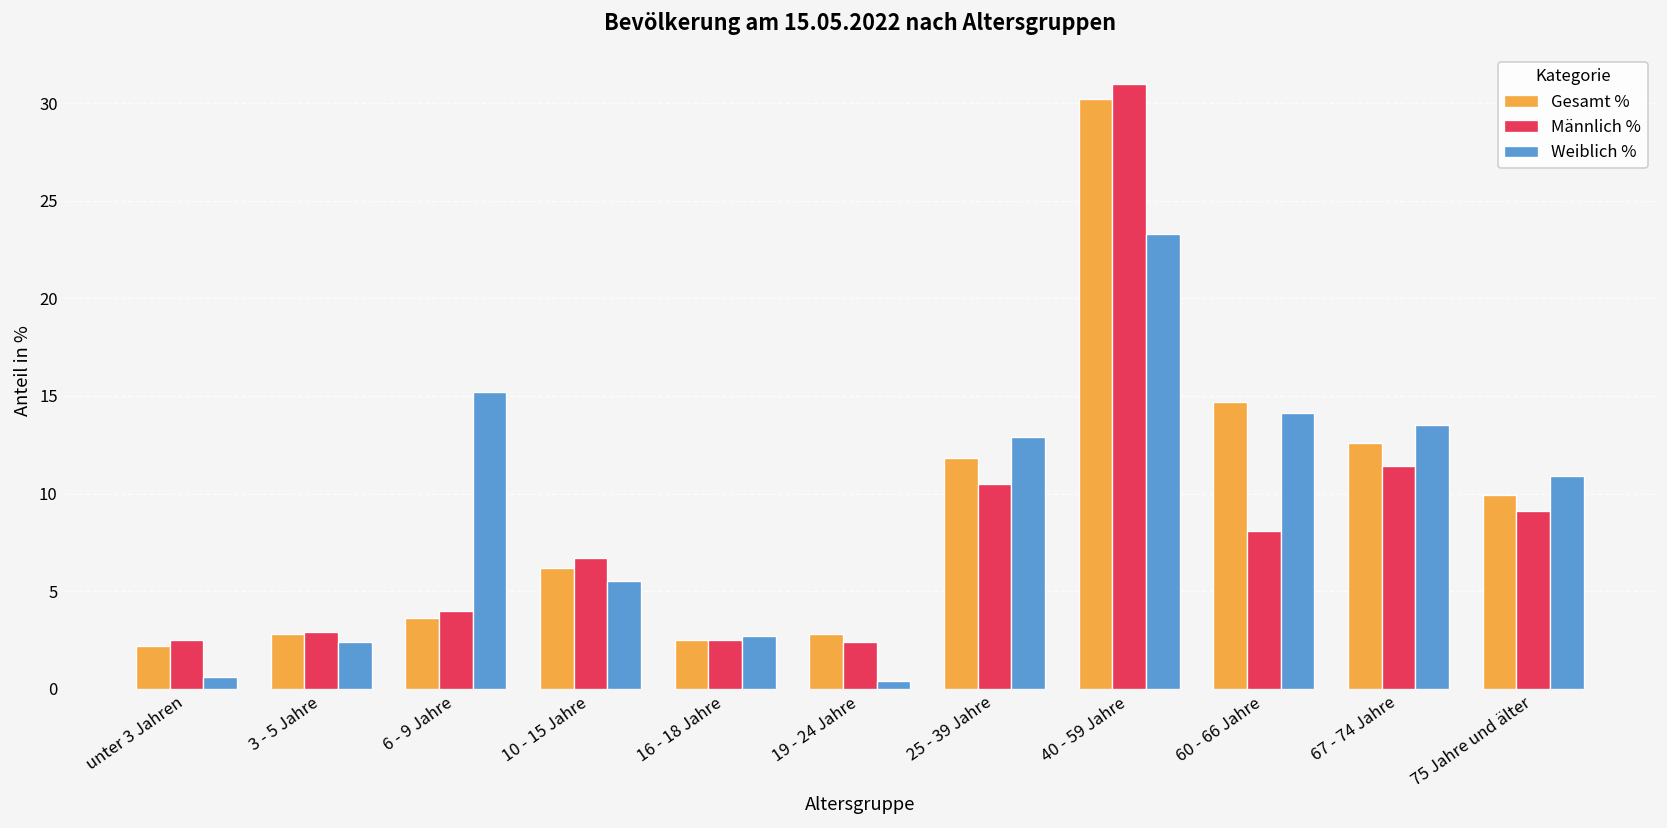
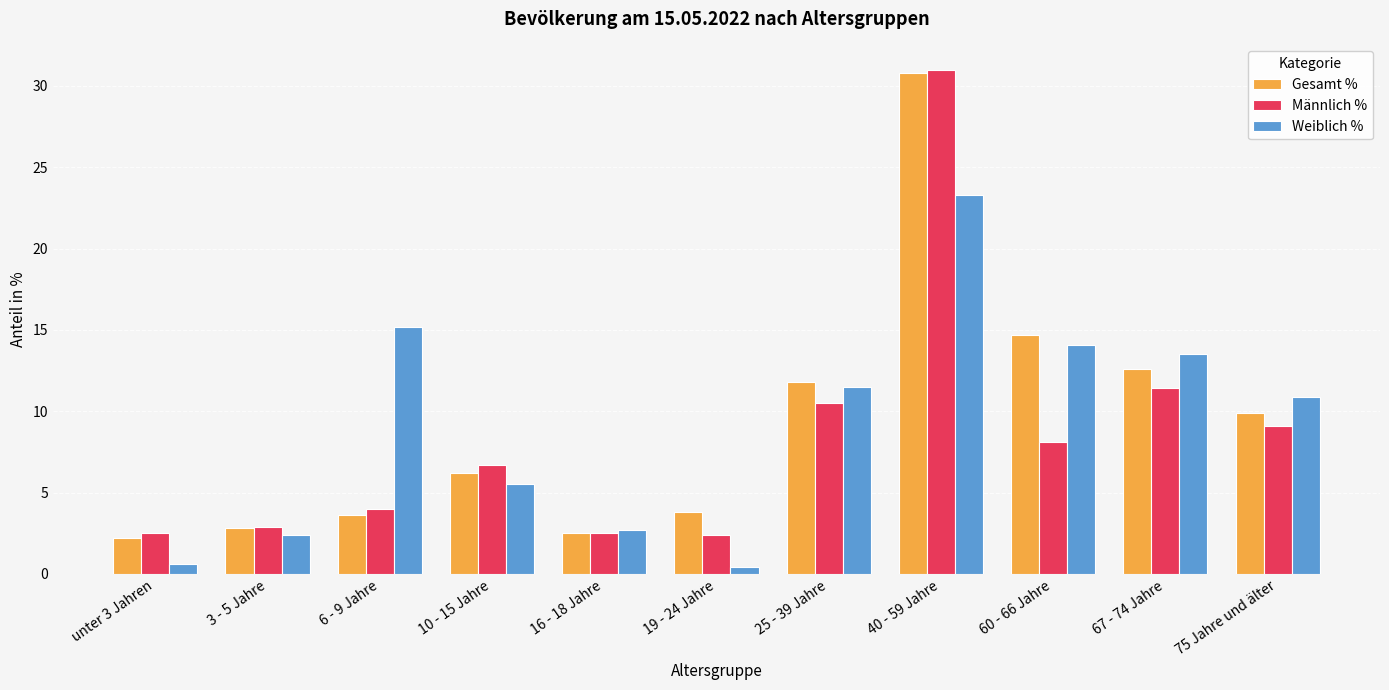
Gesamt %, 19 - 24 Jahre: 2.8 -> 3.8
Weiblich %, 25 - 39 Jahre: 12.9 -> 11.5
Gesamt %, 40 - 59 Jahre: 30.2 -> 30.8
